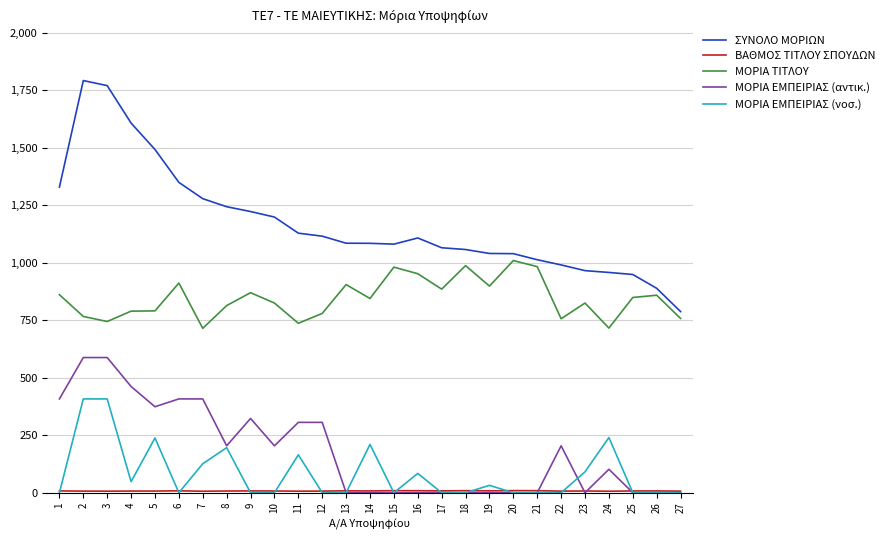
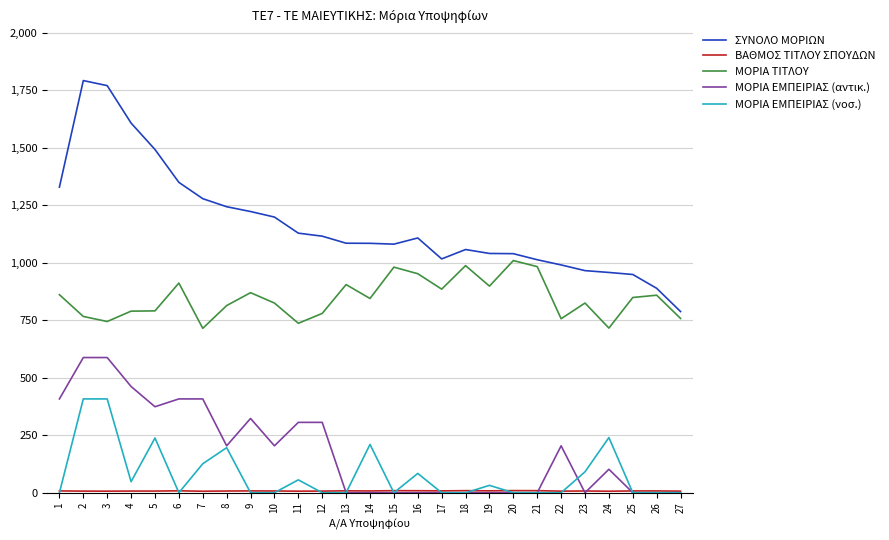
ΜΟΡΙΑ ΕΜΠΕΙΡΙΑΣ (νοσ.), 11: 170 -> 60
ΣΥΝΟΛΟ ΜΟΡΙΩΝ, 17: 1,070 -> 1,020
